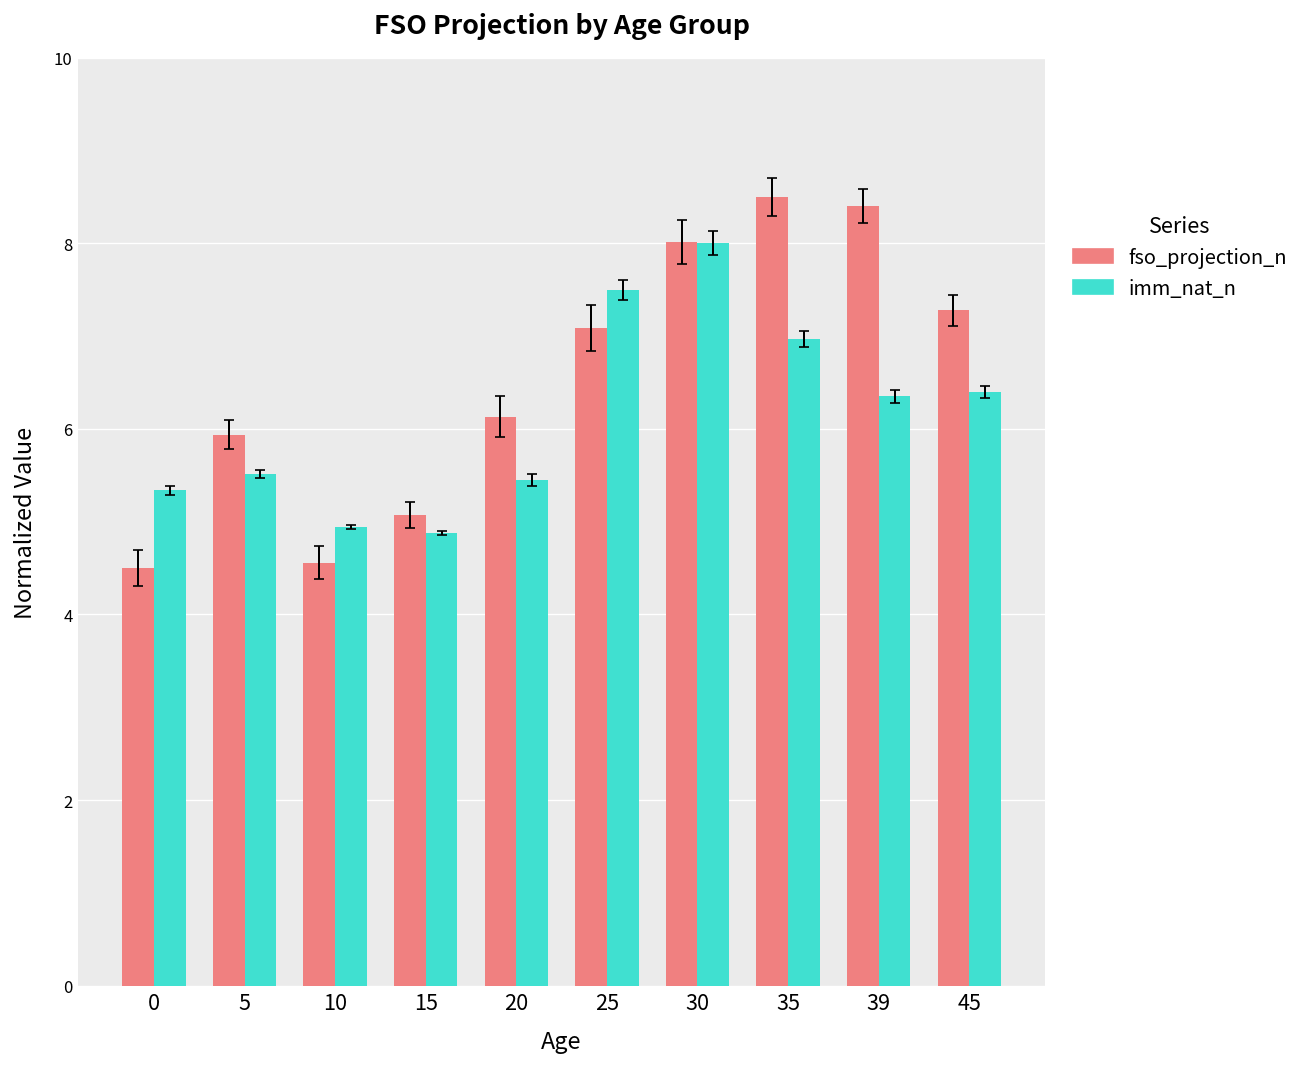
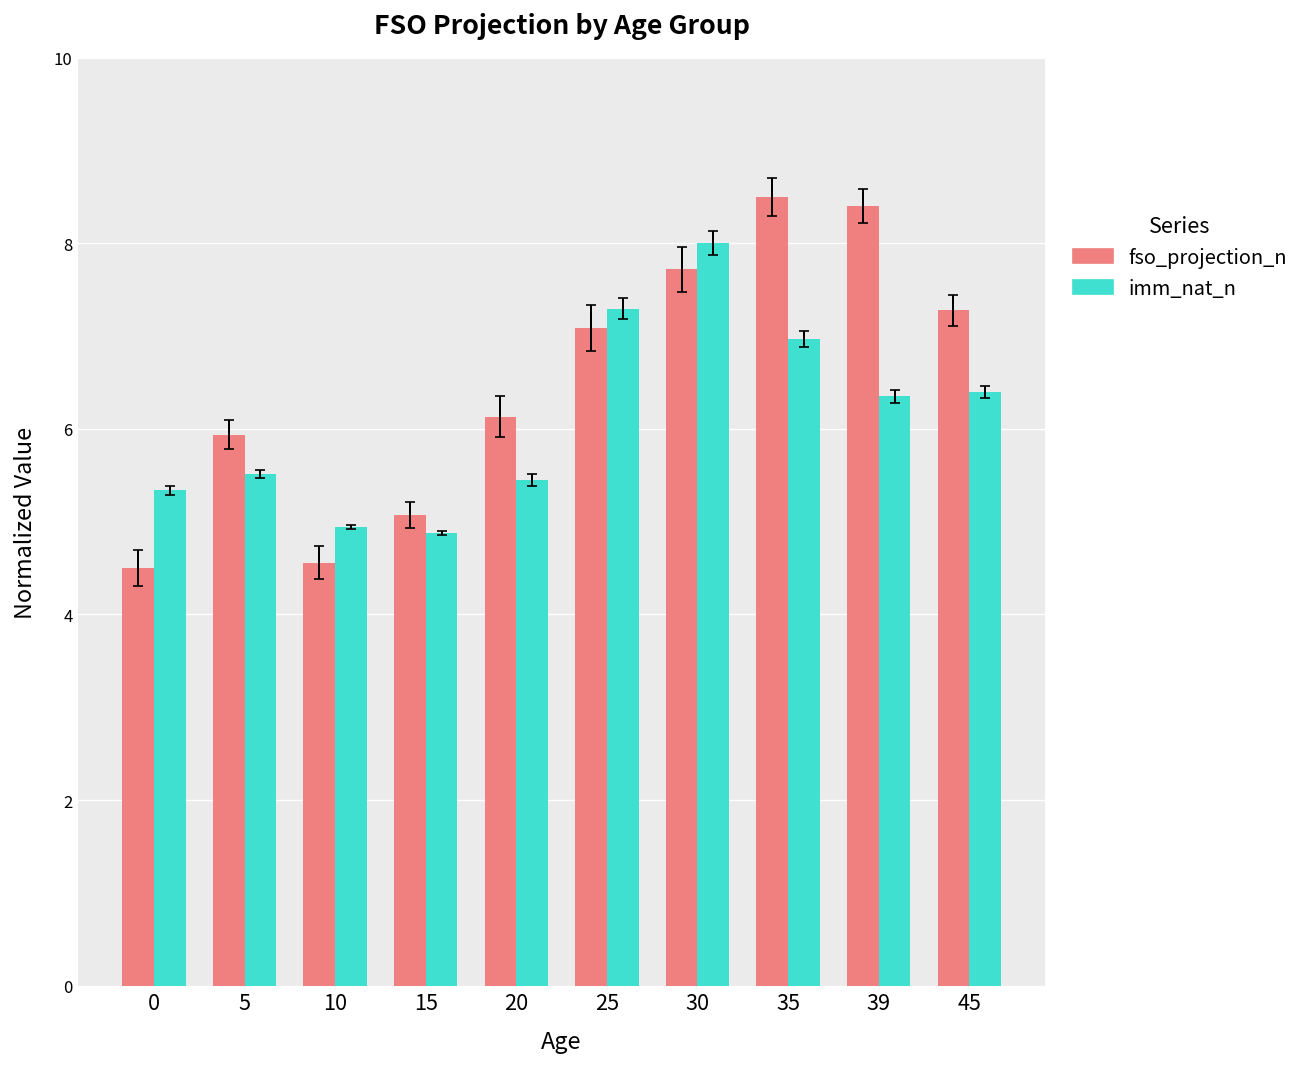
imm_nat_n, 25: 7.5 -> 7.3
fso_projection_n, 30: 8.0 -> 7.7
